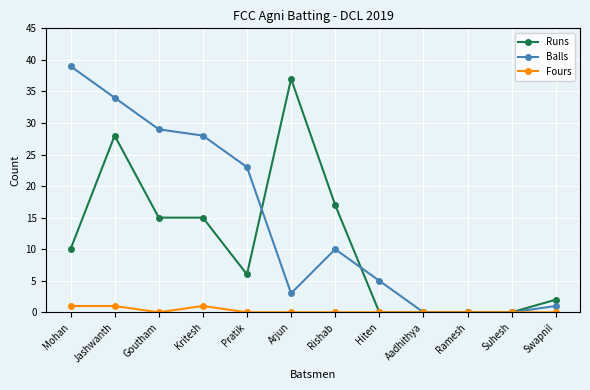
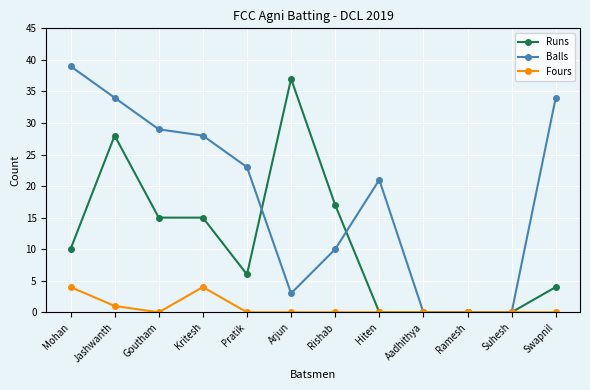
Fours, Mohan: 1 -> 4
Fours, Kritesh: 1 -> 4
Balls, Hiten: 5 -> 21
Runs, Swapnil: 2 -> 4
Balls, Swapnil: 1 -> 34
